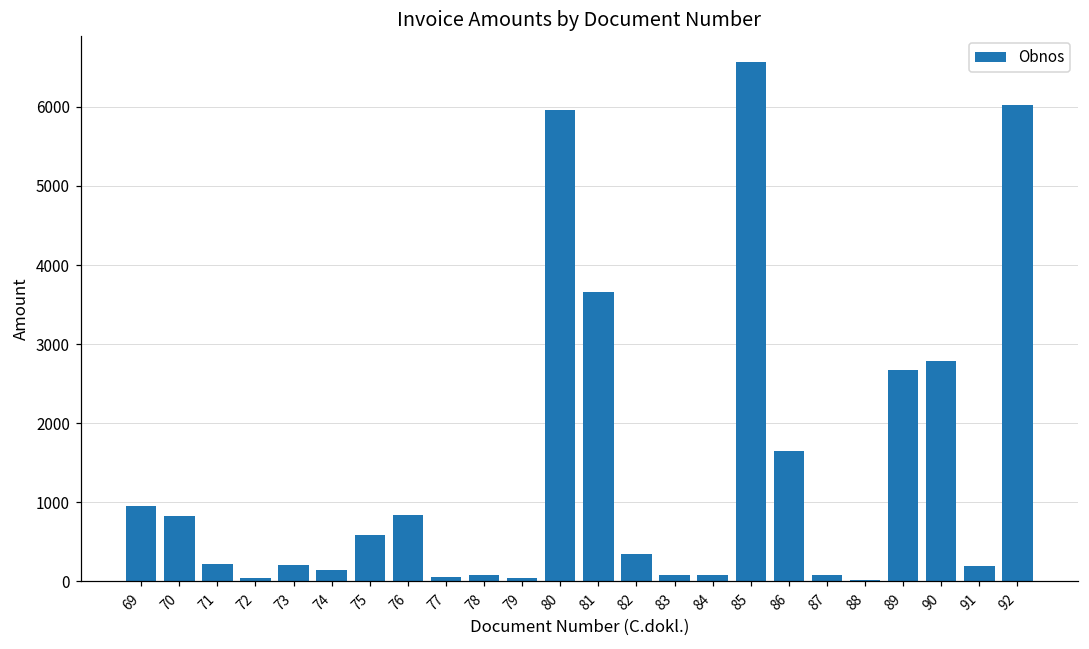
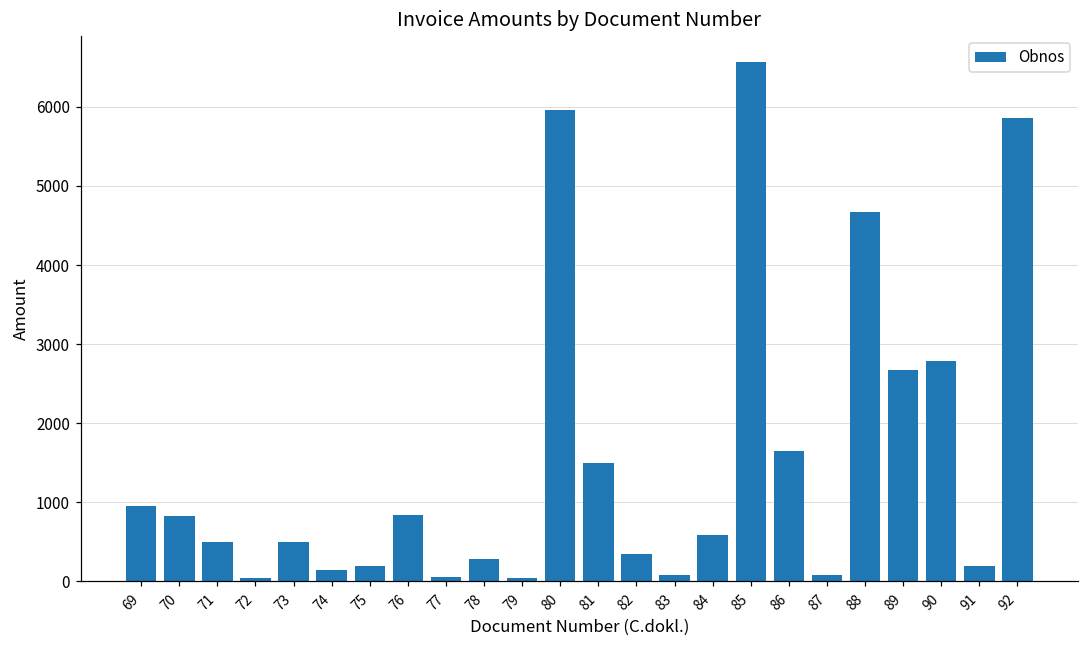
71: 200 -> 500
73: 200 -> 500
75: 600 -> 200
78: 100 -> 300
81: 3700 -> 1500
84: 100 -> 600
88: 0 -> 4700
92: 6000 -> 5900
